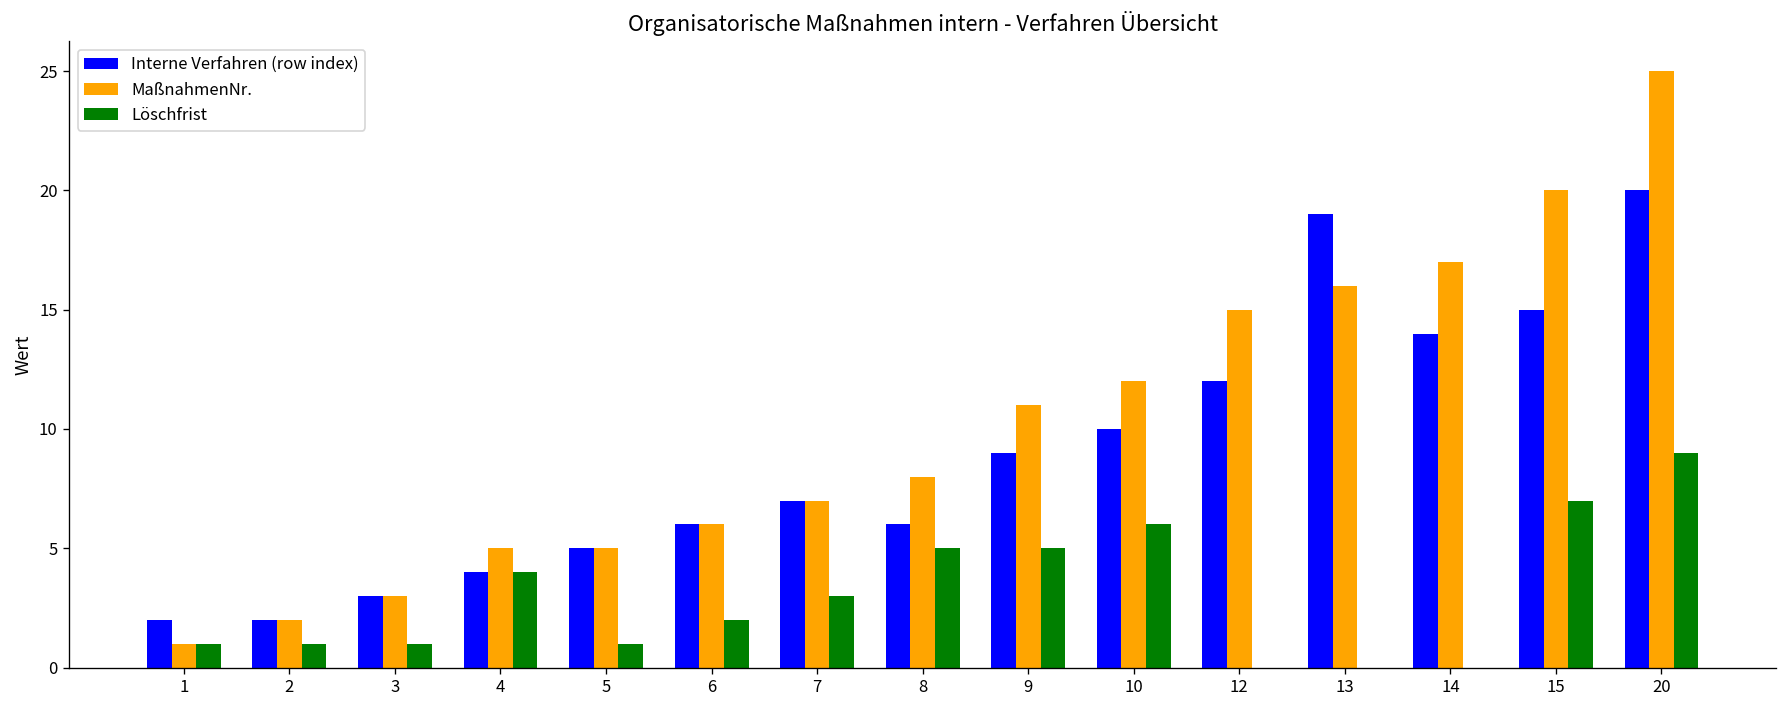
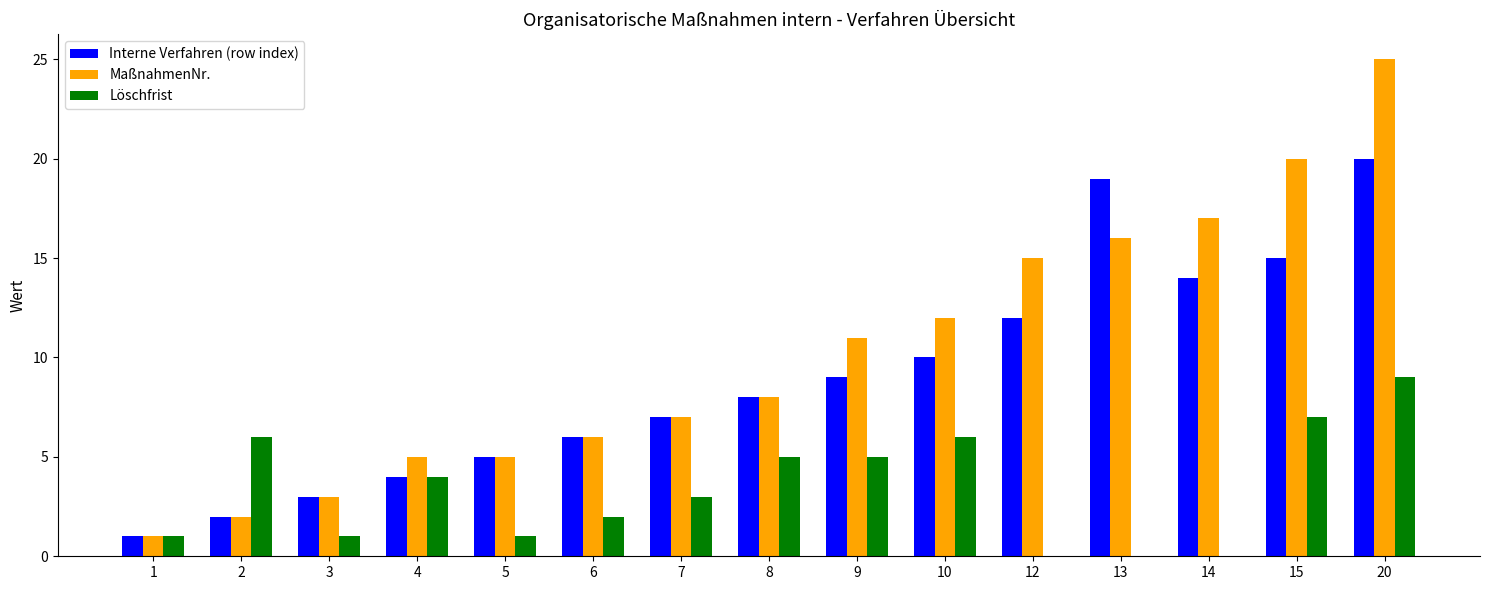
Interne Verfahren (row index), 1: 2 -> 1
Löschfrist, 2: 1 -> 6
Interne Verfahren (row index), 8: 6 -> 8
